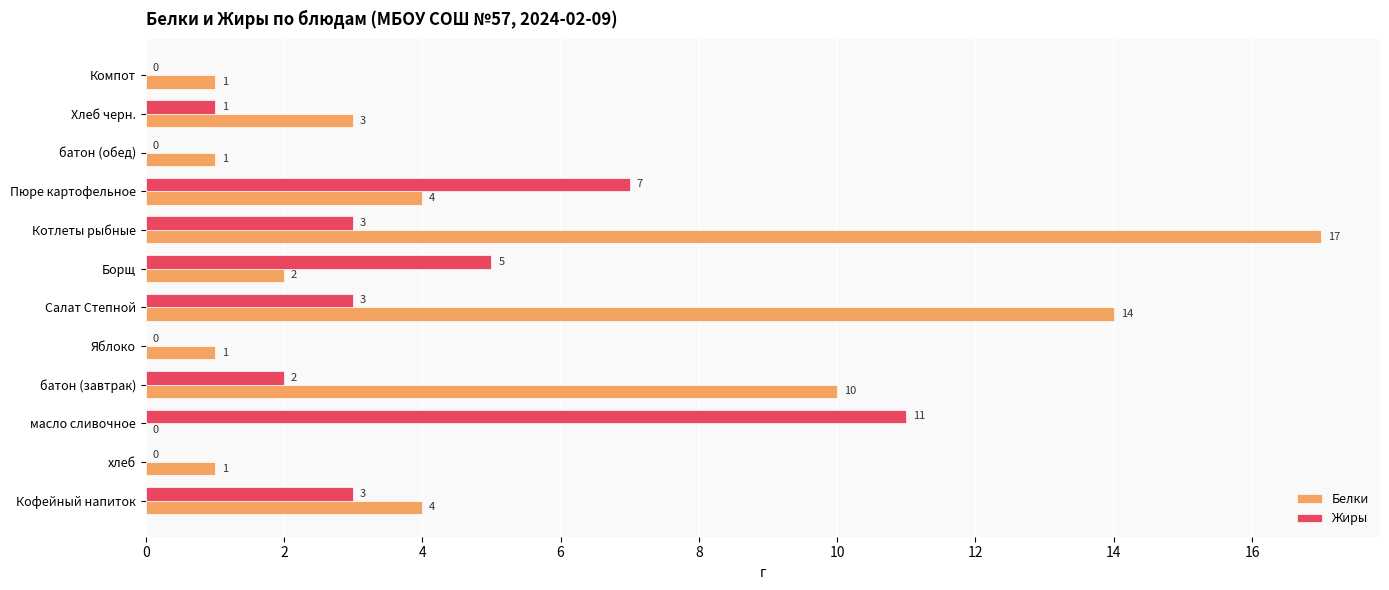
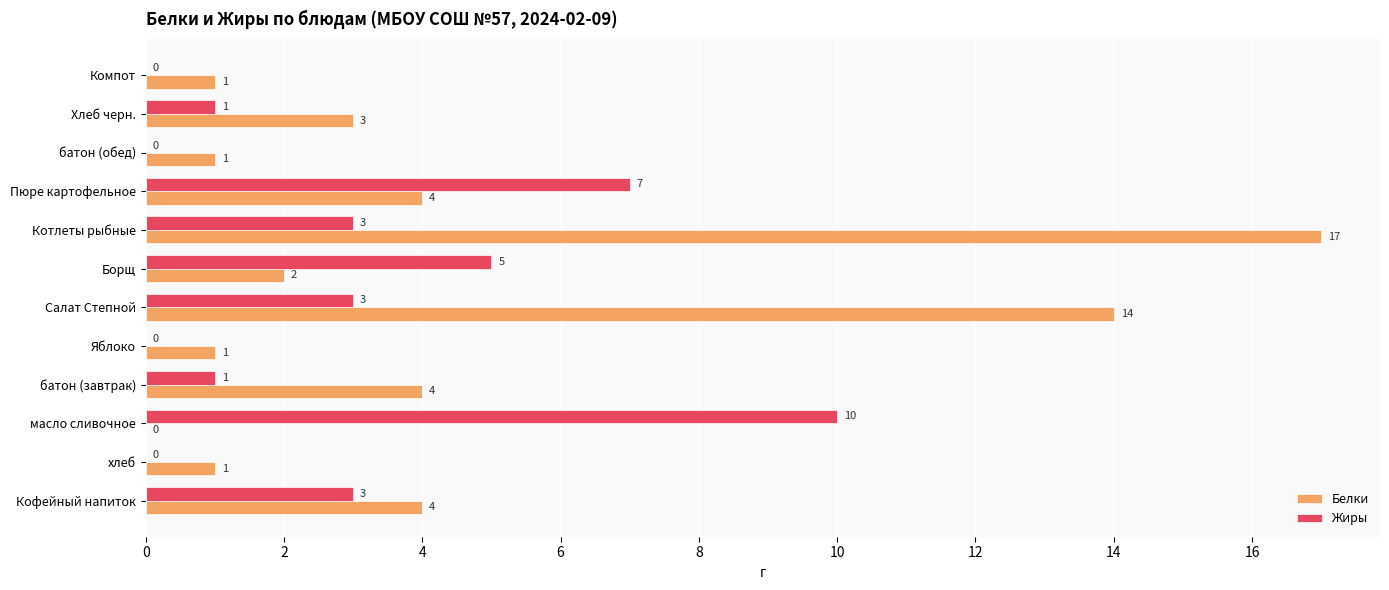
Жиры, батон (завтрак): 2 -> 1
Белки, батон (завтрак): 10 -> 4
Жиры, масло сливочное: 11 -> 10
